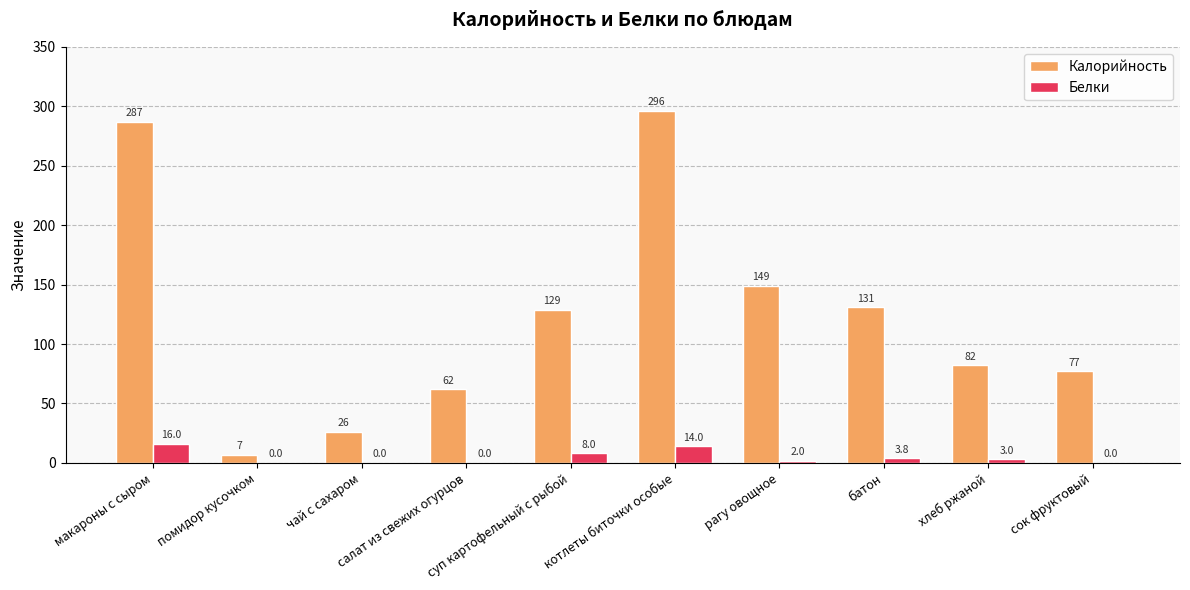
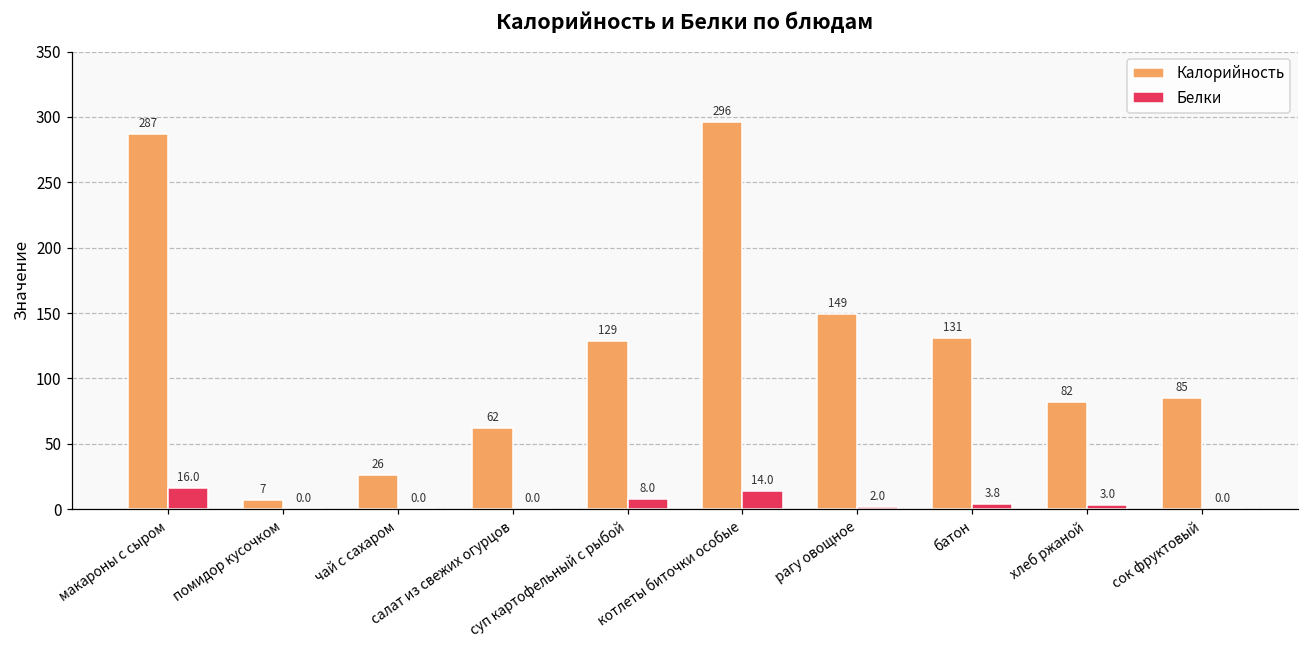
Калорийность, сок фруктовый: 77 -> 85
